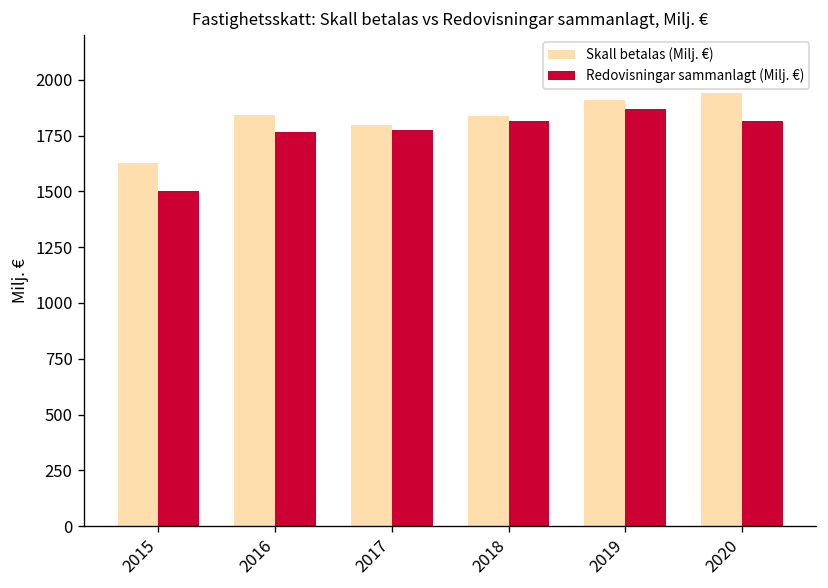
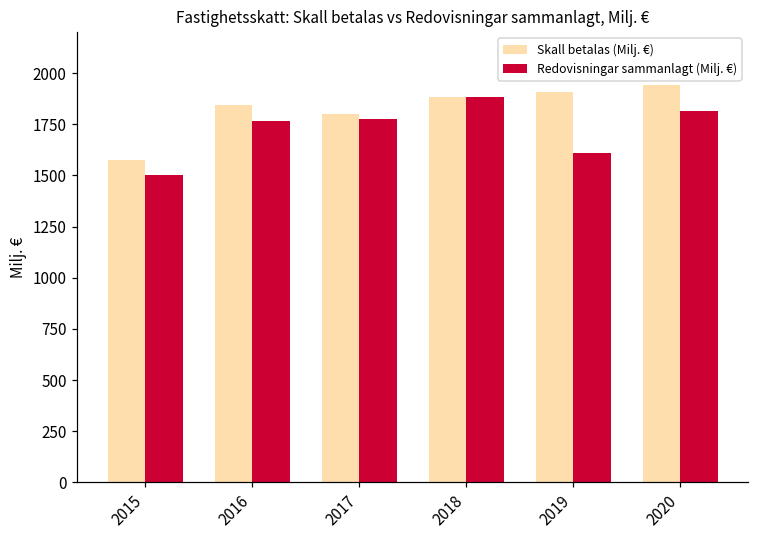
Skall betalas (Milj. €), 2015: 1630 -> 1570
Skall betalas (Milj. €), 2018: 1840 -> 1880
Redovisningar sammanlagt (Milj. €), 2018: 1810 -> 1880
Redovisningar sammanlagt (Milj. €), 2019: 1870 -> 1610
